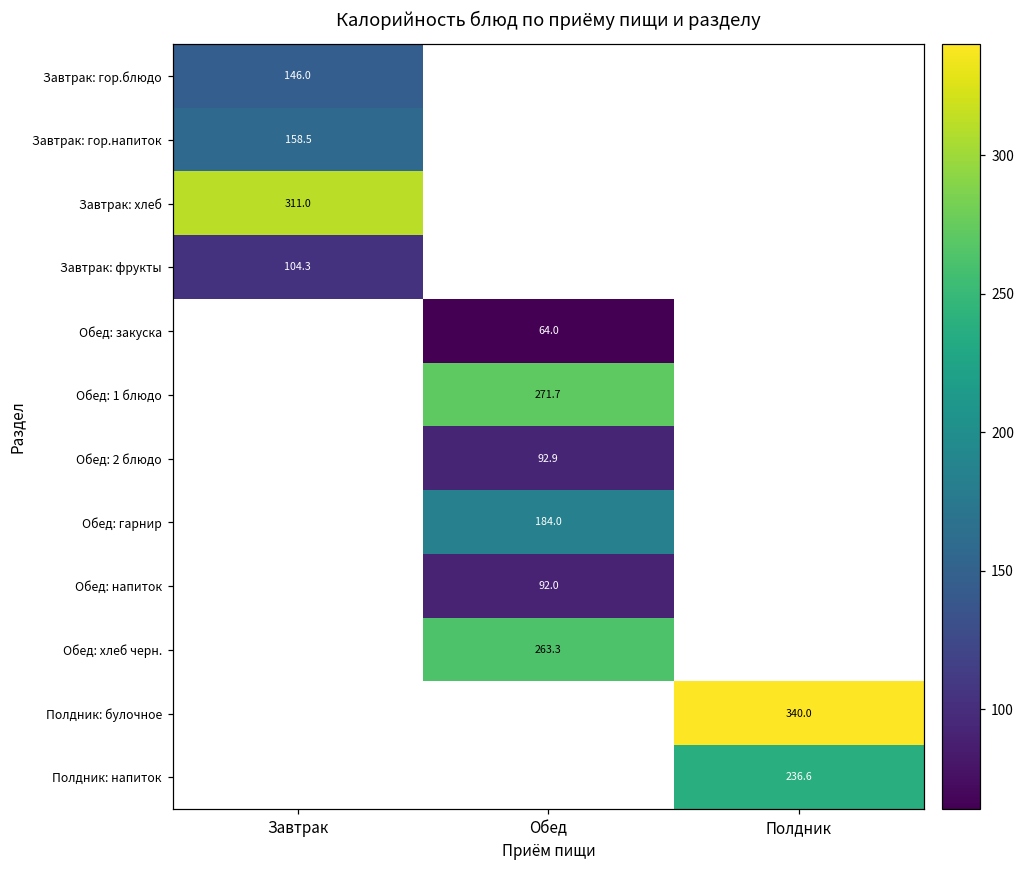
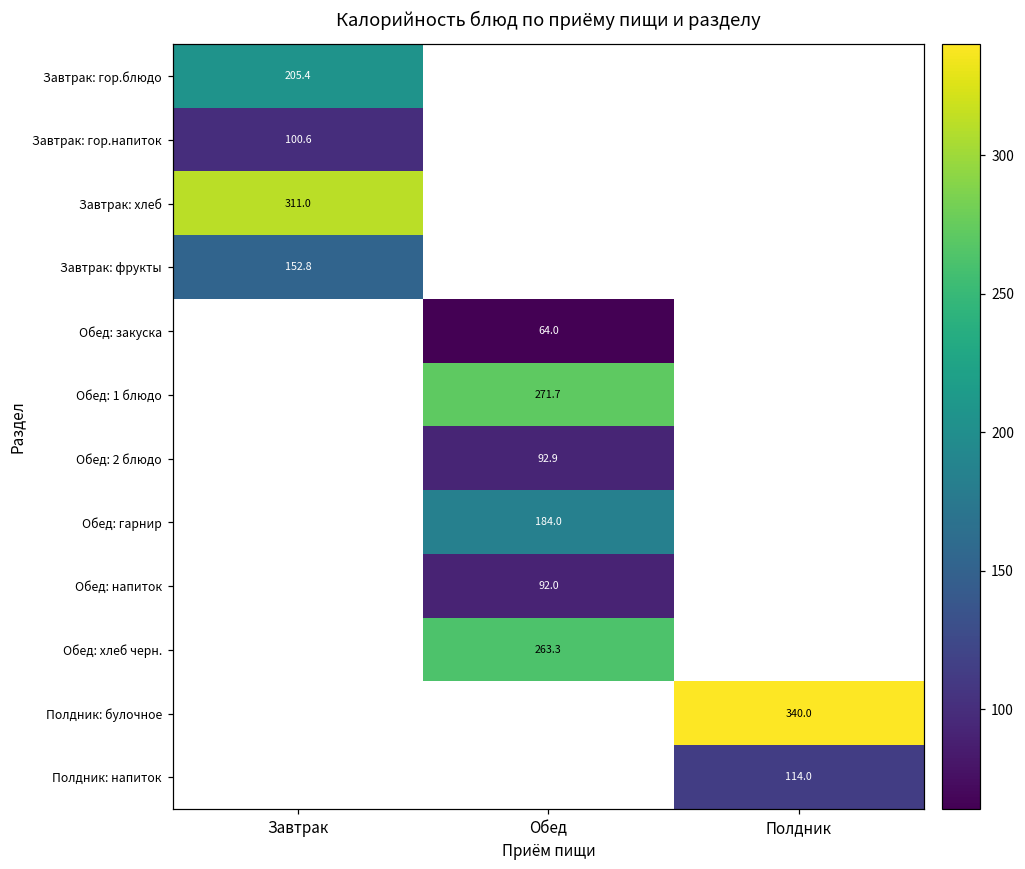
Завтрак: гор.блюдо, Завтрак: 146.0 -> 205.4
Завтрак: гор.напиток, Завтрак: 158.5 -> 100.6
Завтрак: фрукты, Завтрак: 104.3 -> 152.8
Полдник: напиток, Полдник: 236.6 -> 114.0
